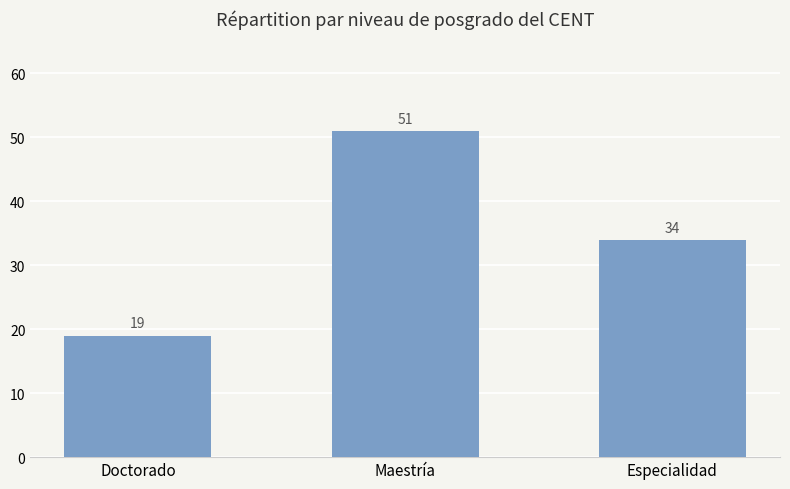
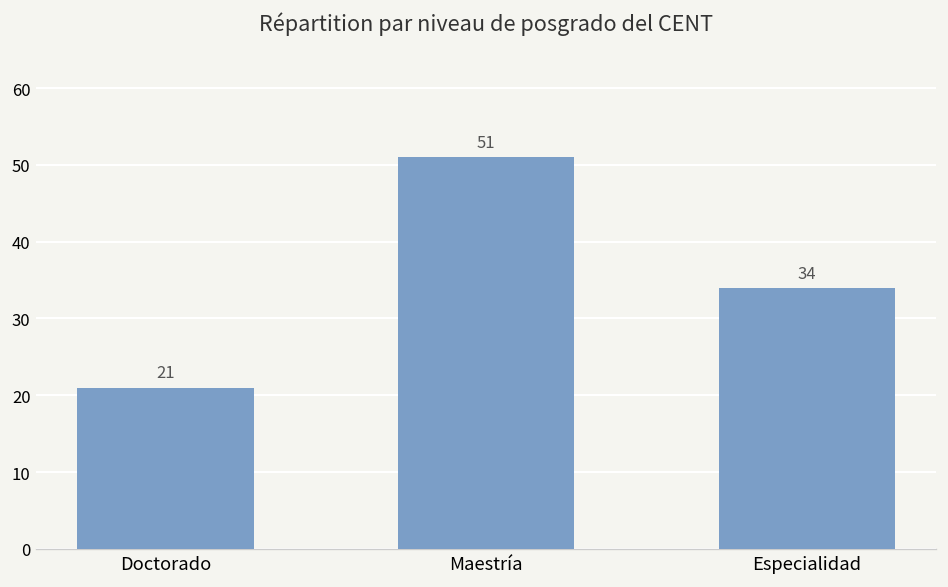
Doctorado: 19 -> 21
